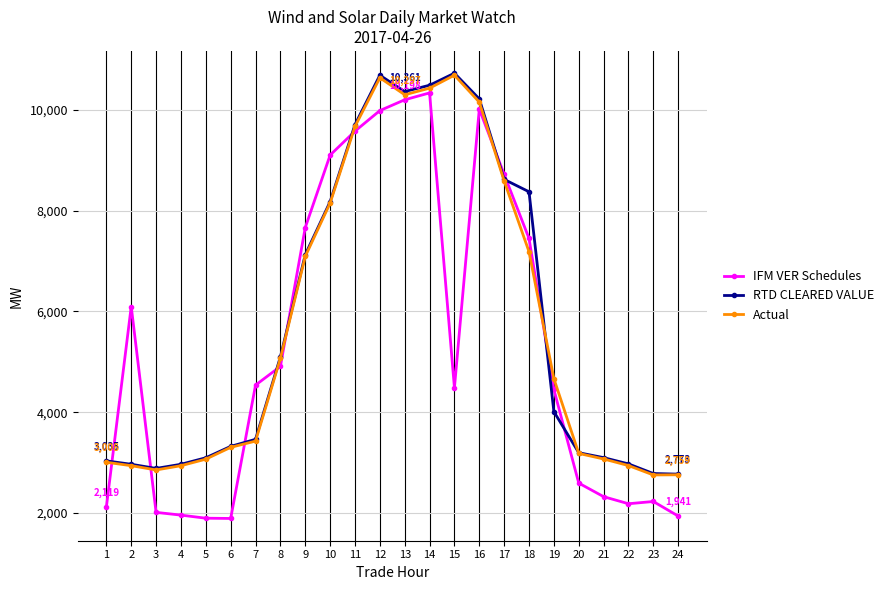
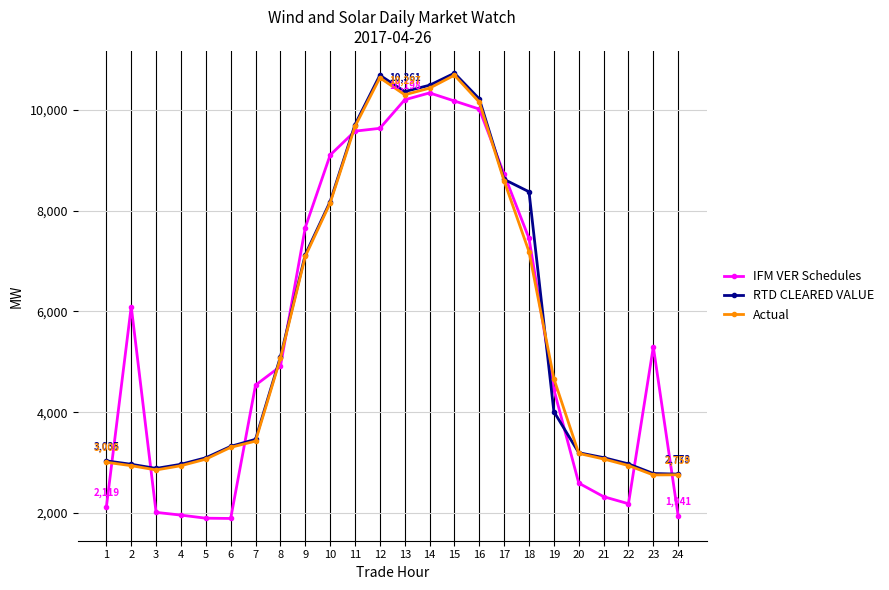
IFM VER Schedules, 12: 10,000 -> 9,600
IFM VER Schedules, 15: 4,500 -> 10,200
IFM VER Schedules, 23: 2,200 -> 5,300
